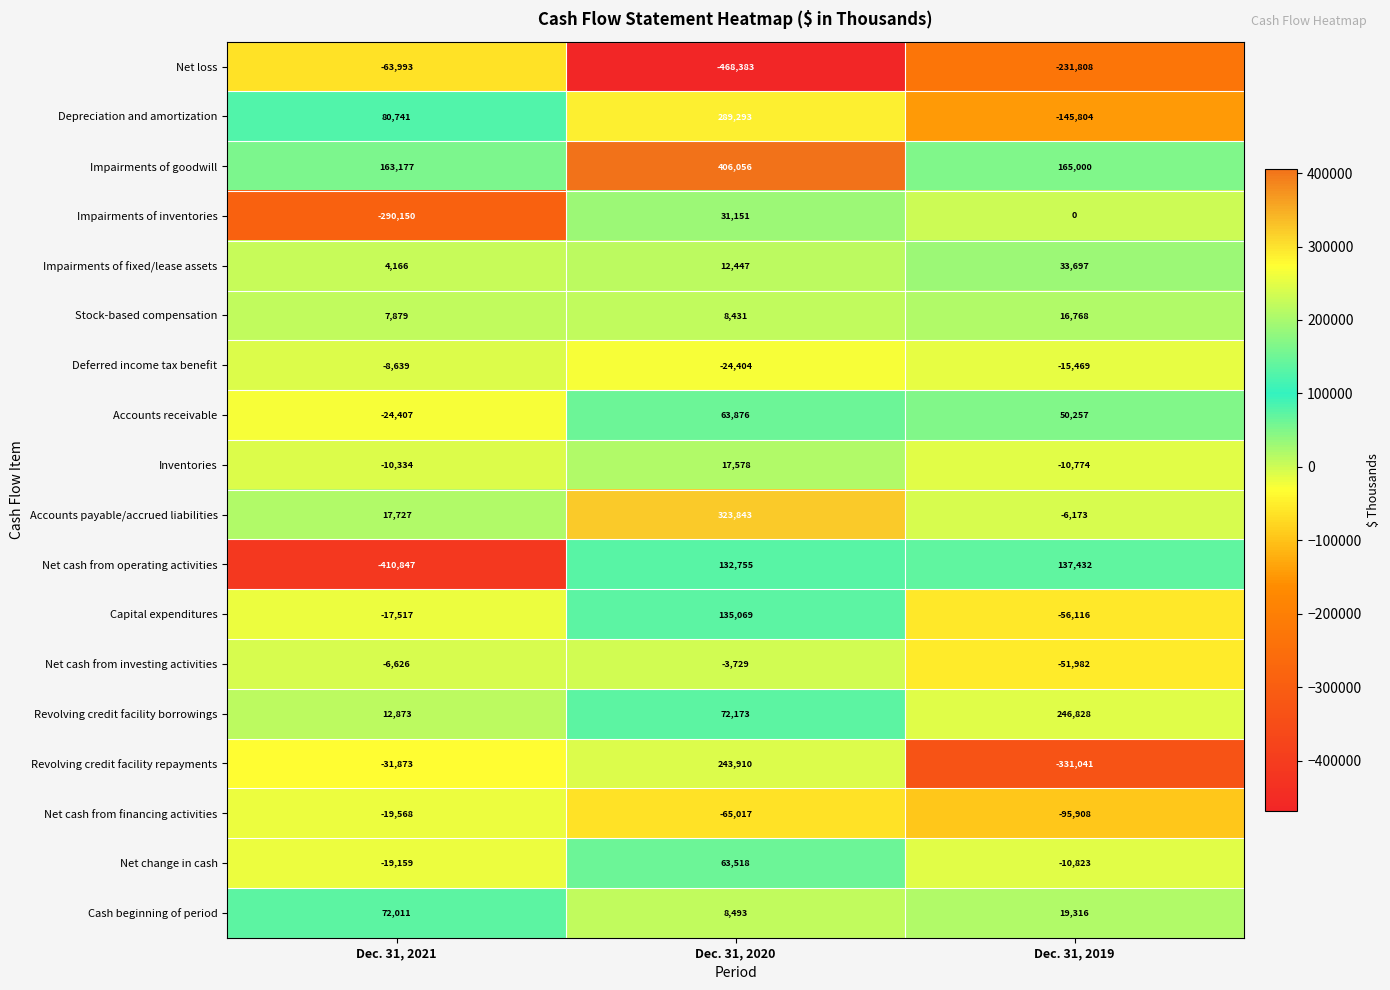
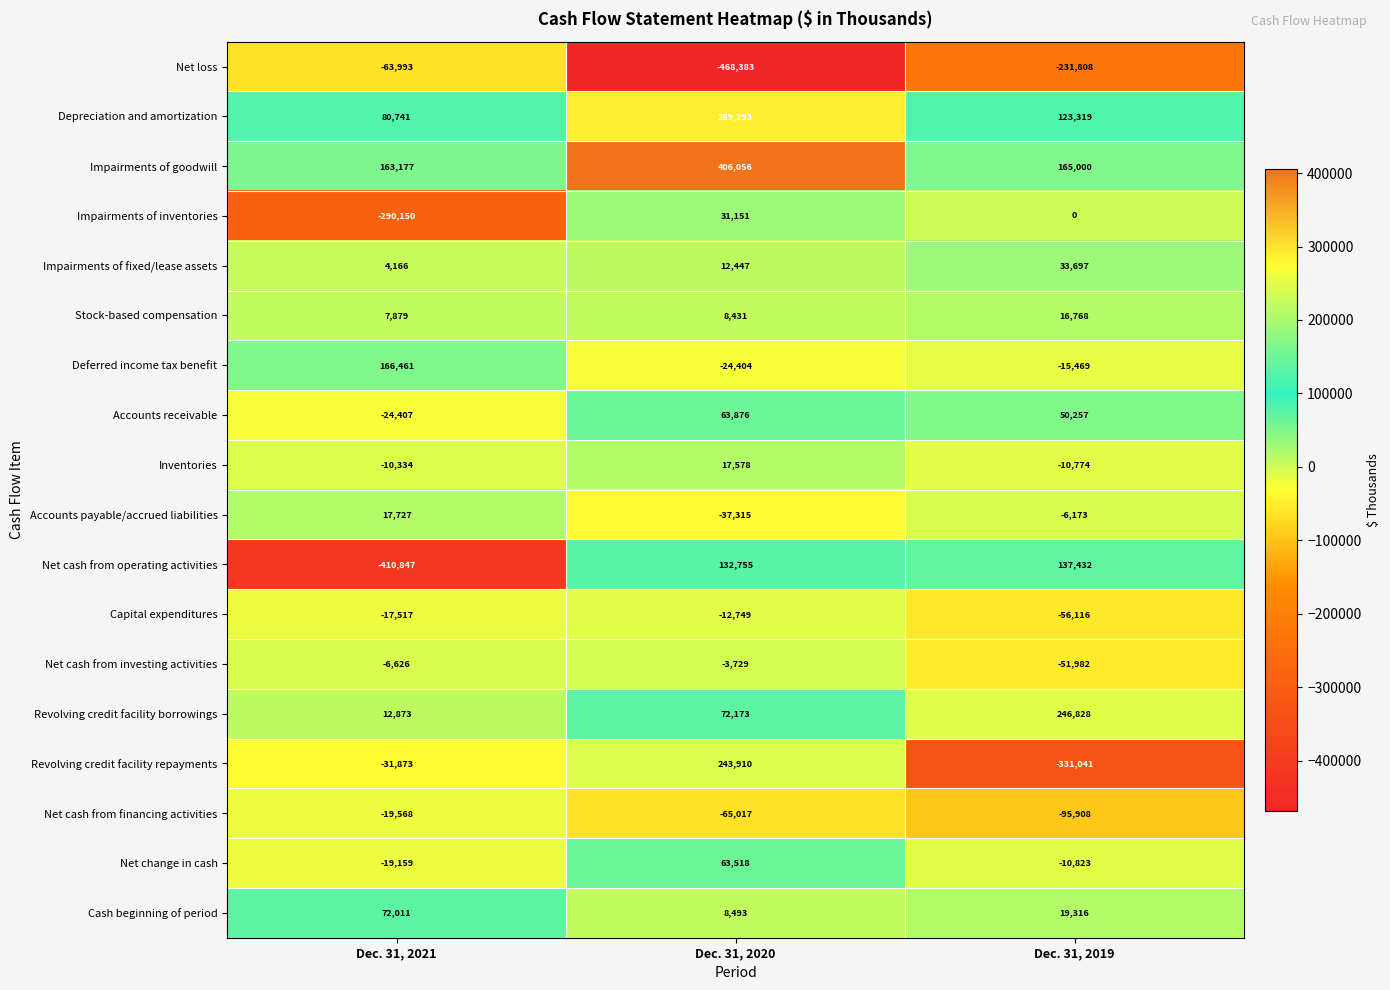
Depreciation and amortization, Dec. 31, 2019: -145,804 -> 123,319
Deferred income tax benefit, Dec. 31, 2021: -8,639 -> 166,461
Accounts payable/accrued liabilities, Dec. 31, 2020: 323,843 -> -37,315
Capital expenditures, Dec. 31, 2020: 135,069 -> -12,749
